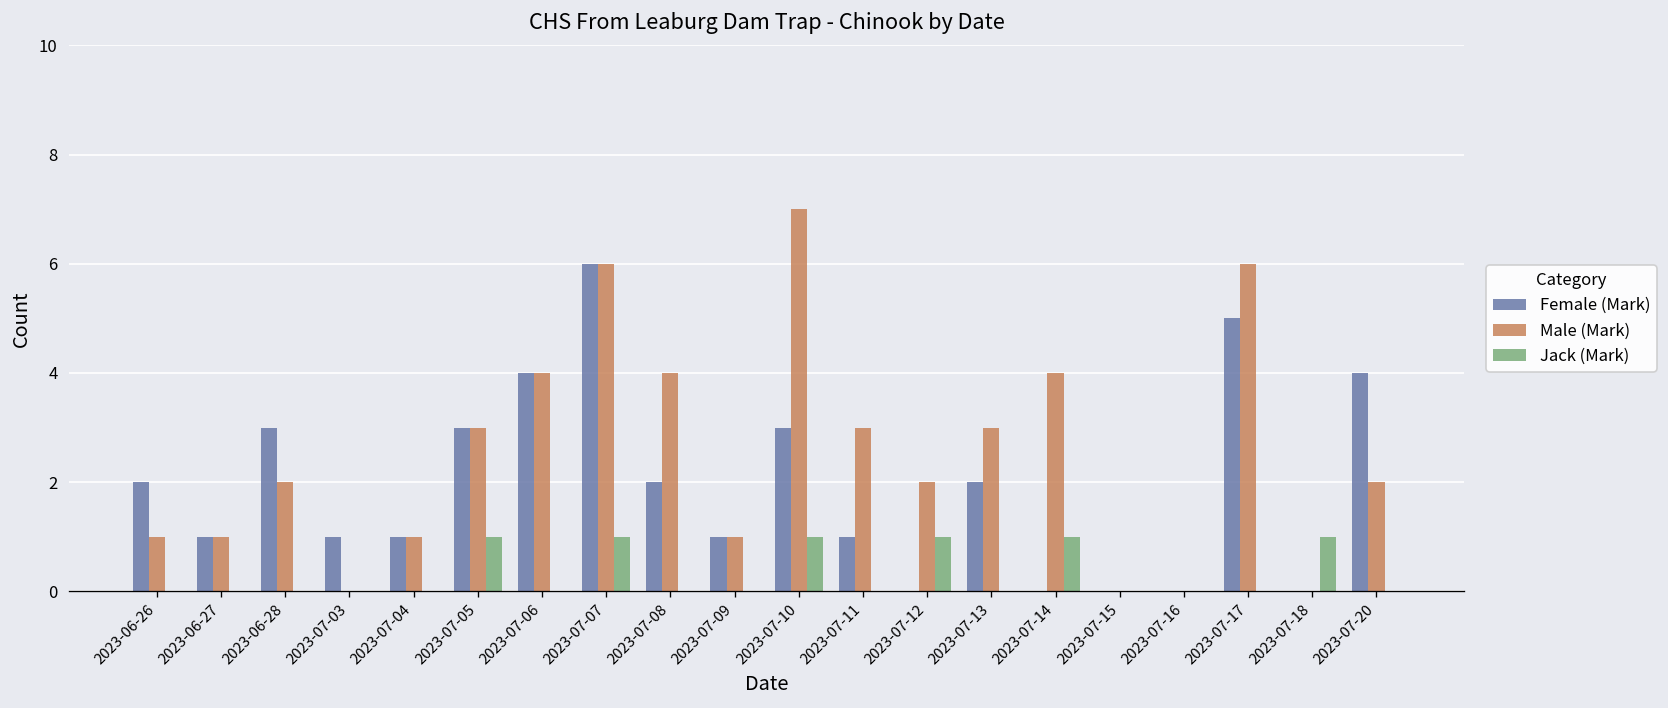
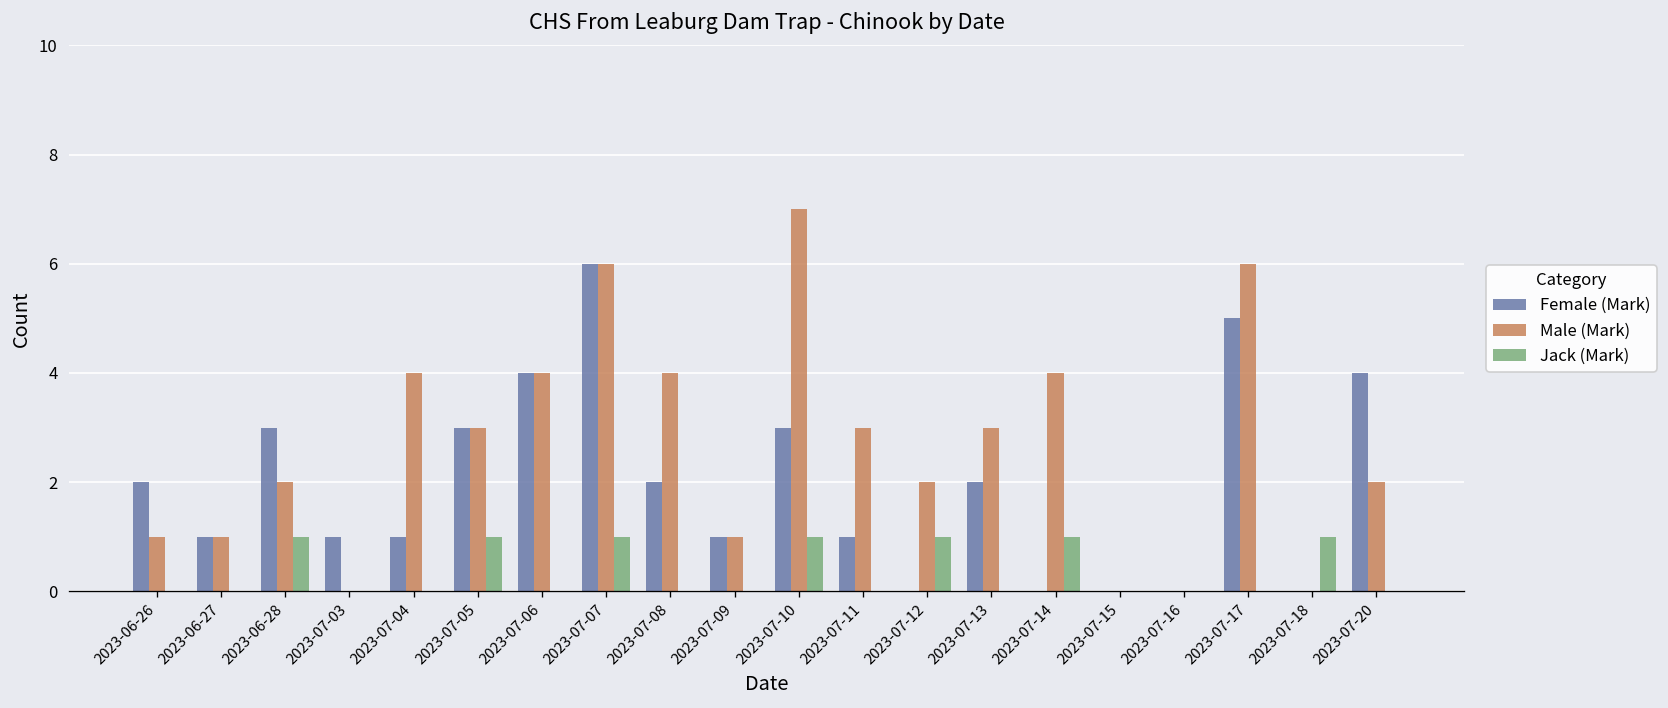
Jack (Mark), 2023-06-28: 0 -> 1
Male (Mark), 2023-07-04: 1 -> 4
